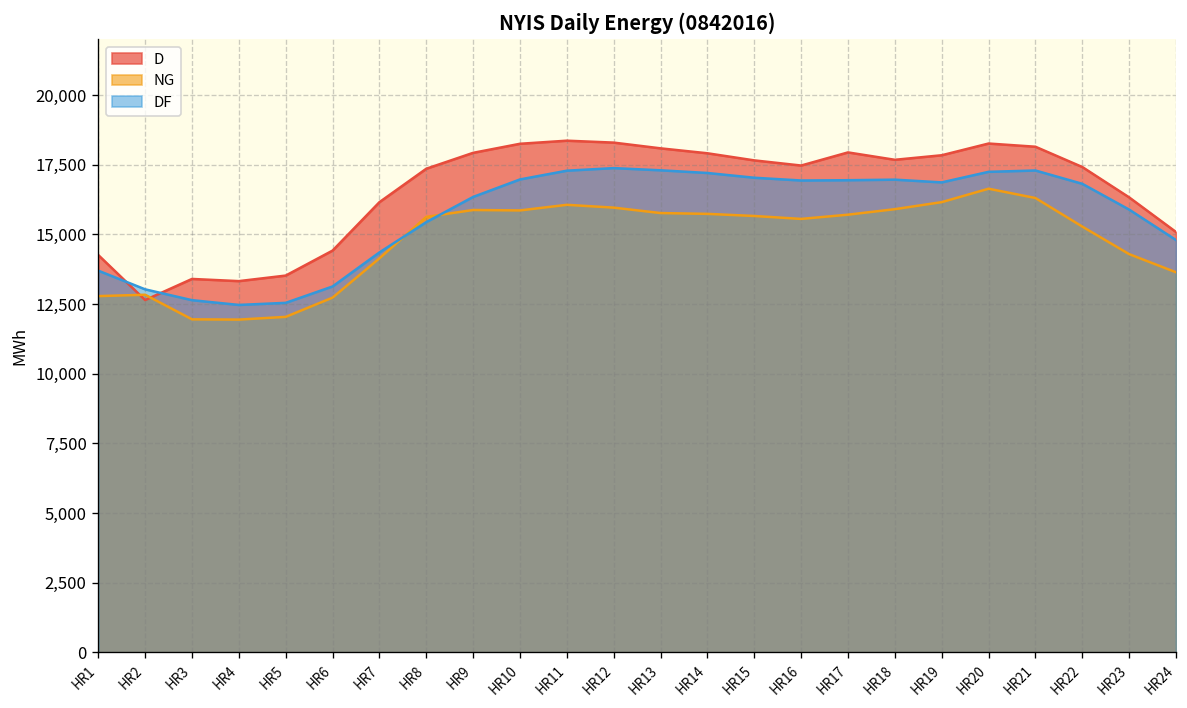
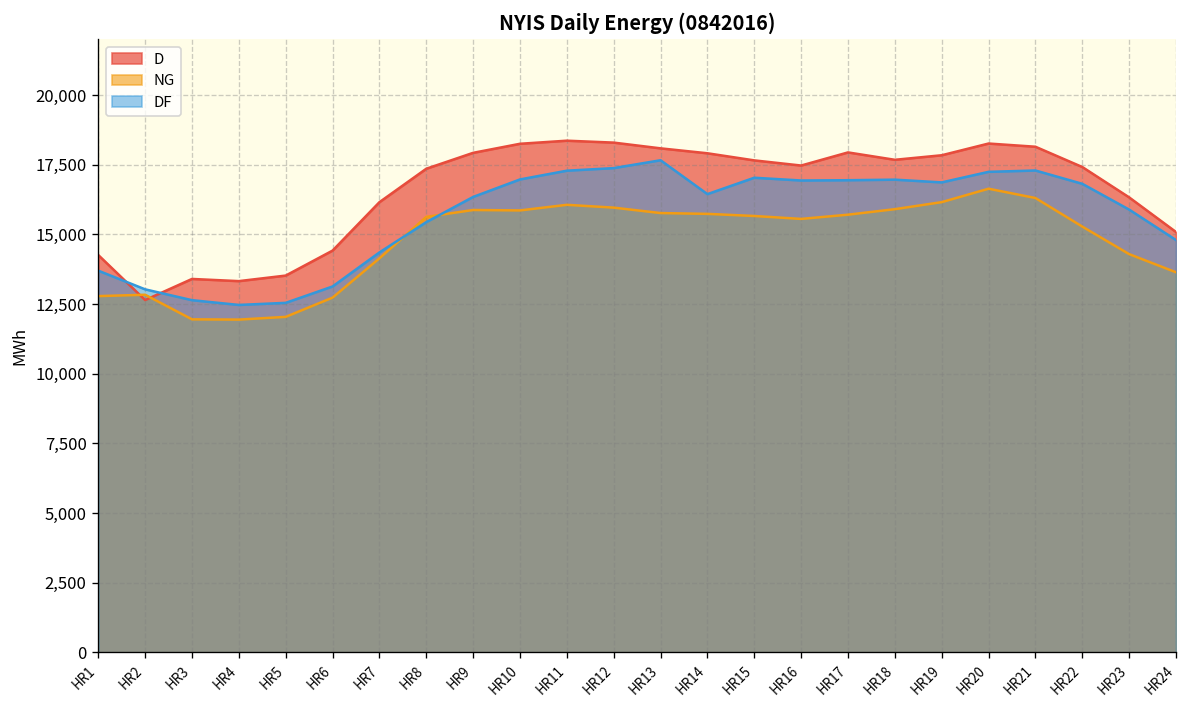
DF, HR13: 17,300 -> 17,700
DF, HR14: 17,200 -> 16,400
